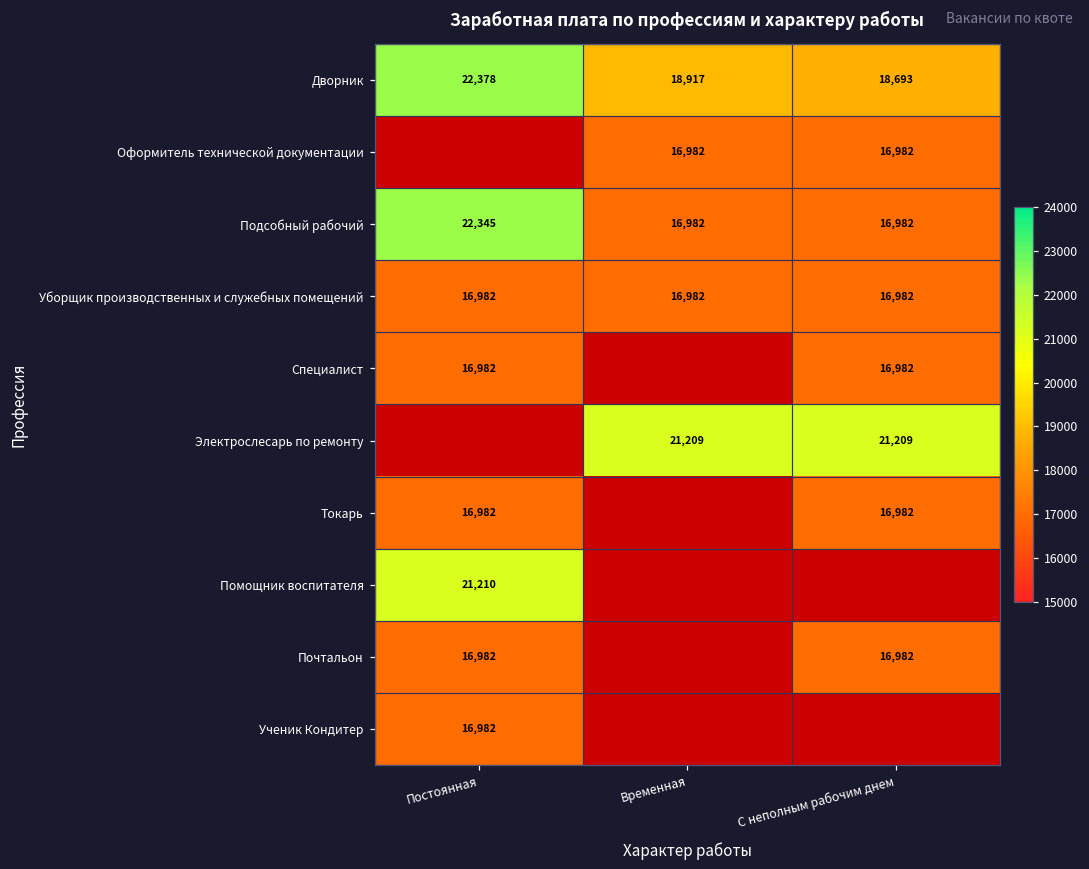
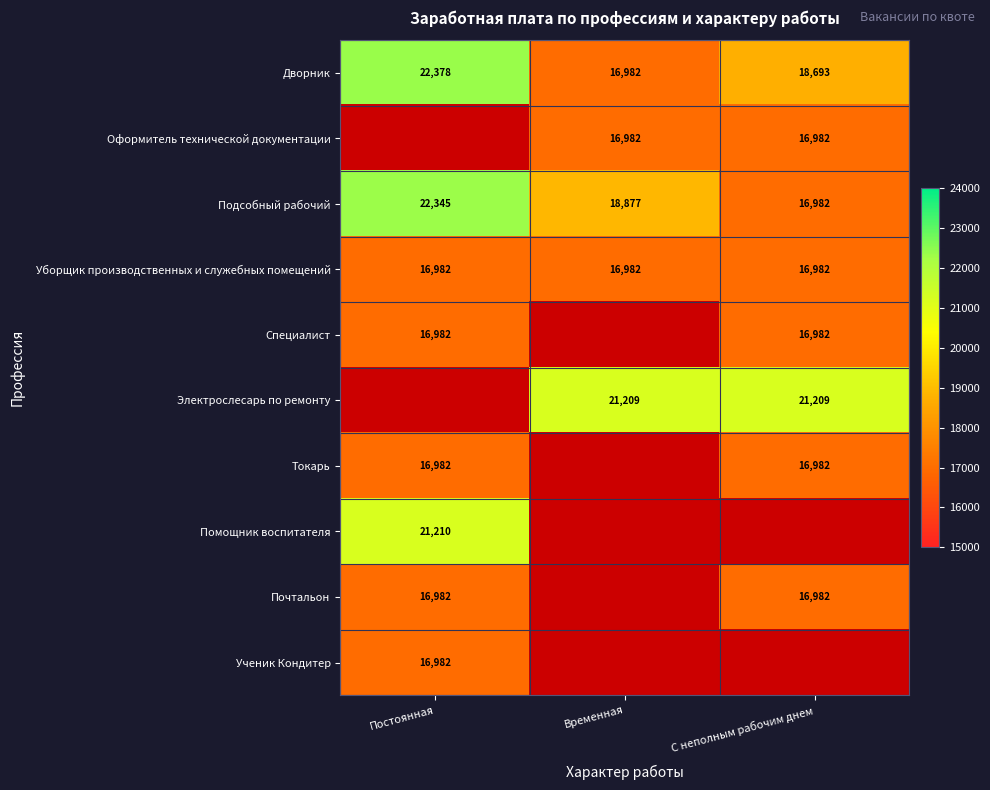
Дворник, Временная: 18,917 -> 16,982
Подсобный рабочий, Временная: 16,982 -> 18,877
